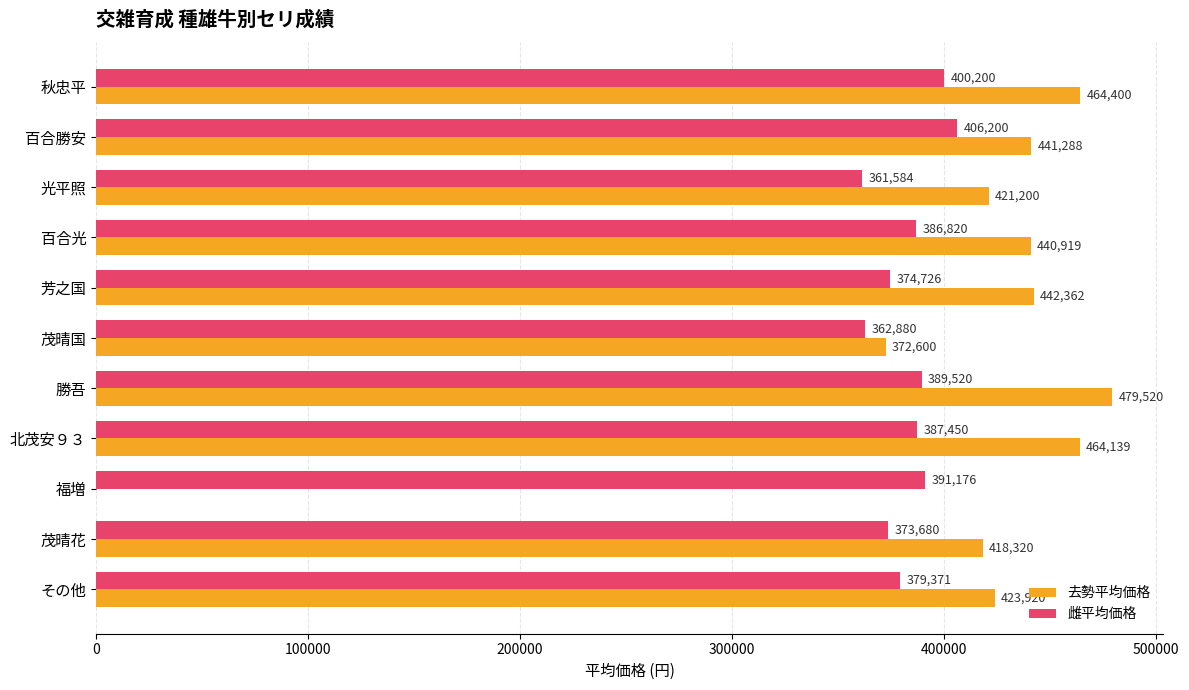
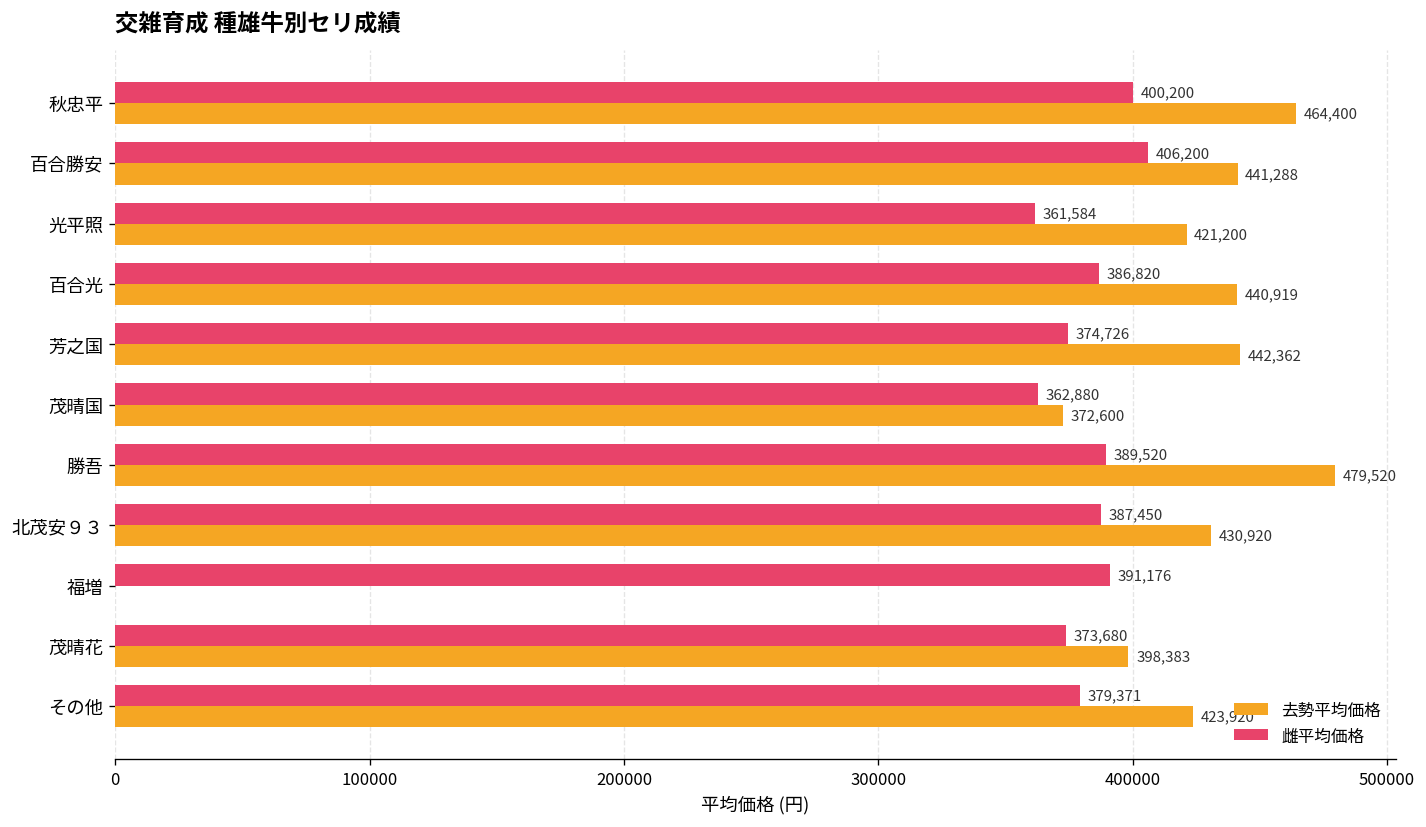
去勢平均価格, 北茂安９３: 464,139 -> 430,920
去勢平均価格, 茂晴花: 418,320 -> 398,383
